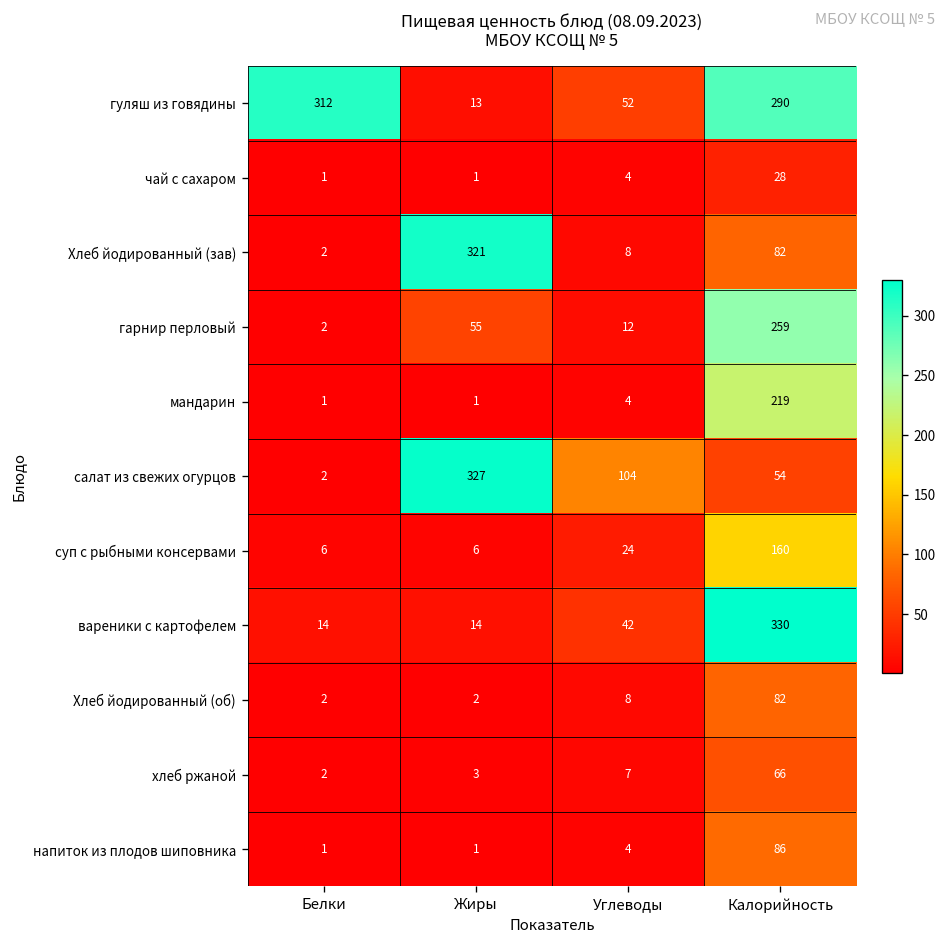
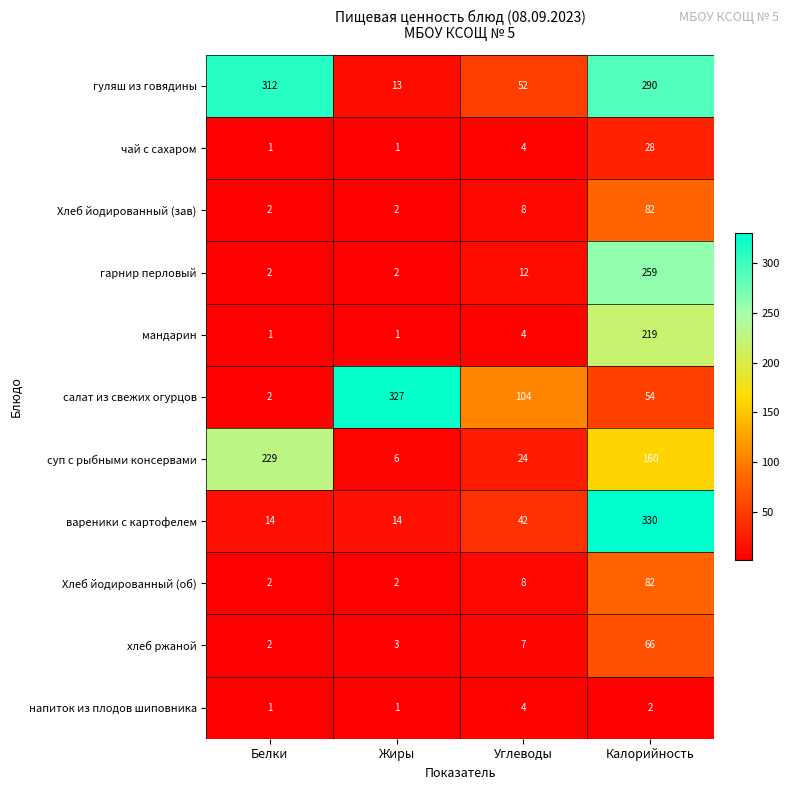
Хлеб йодированный (зав), Жиры: 321 -> 2
гарнир перловый, Жиры: 55 -> 2
суп с рыбными консервами, Белки: 6 -> 229
напиток из плодов шиповника, Калорийность: 86 -> 2
